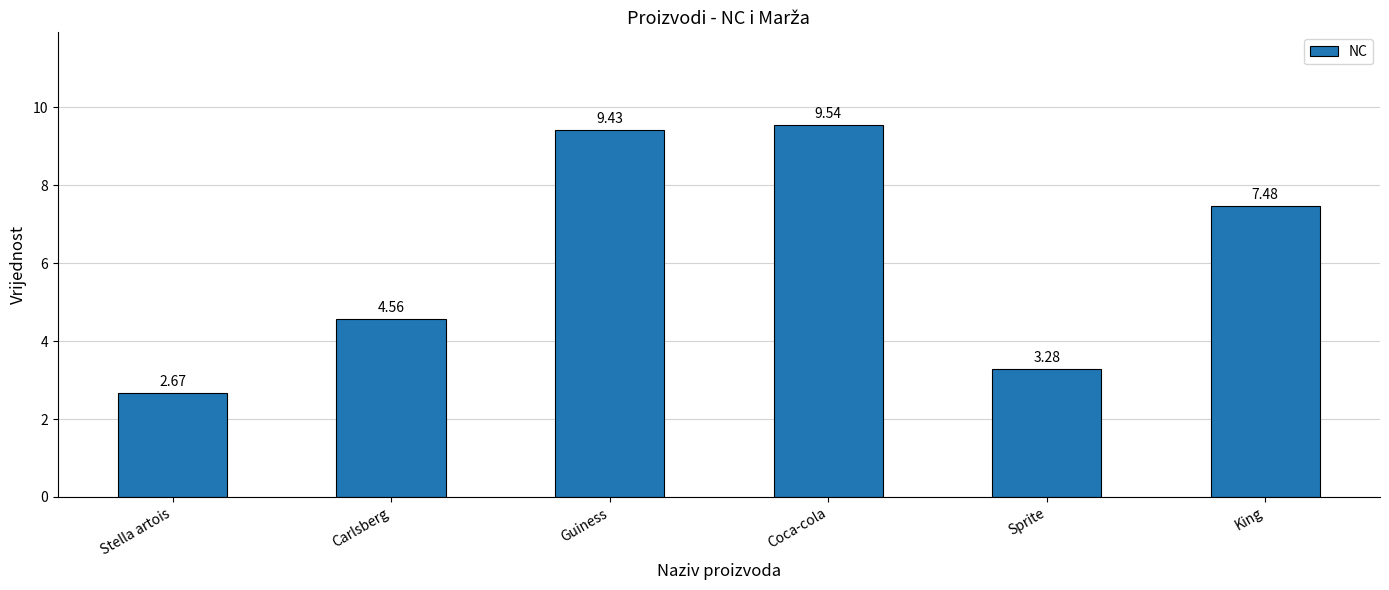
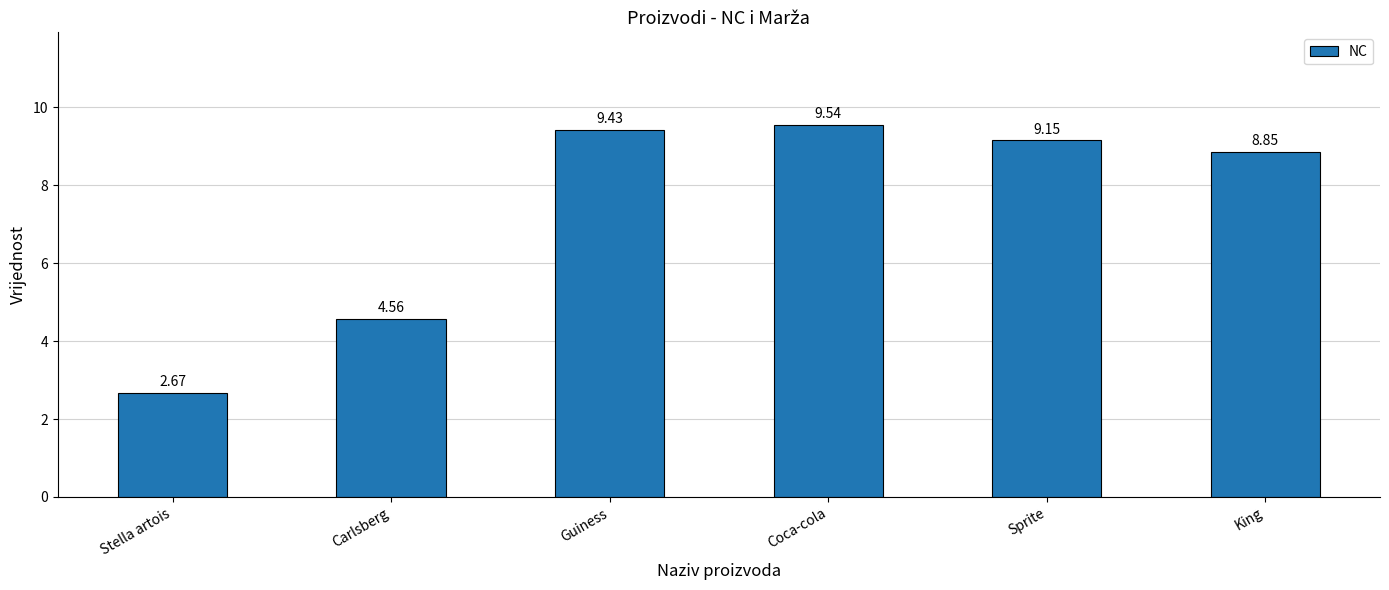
Sprite: 3.28 -> 9.15
King: 7.48 -> 8.85
